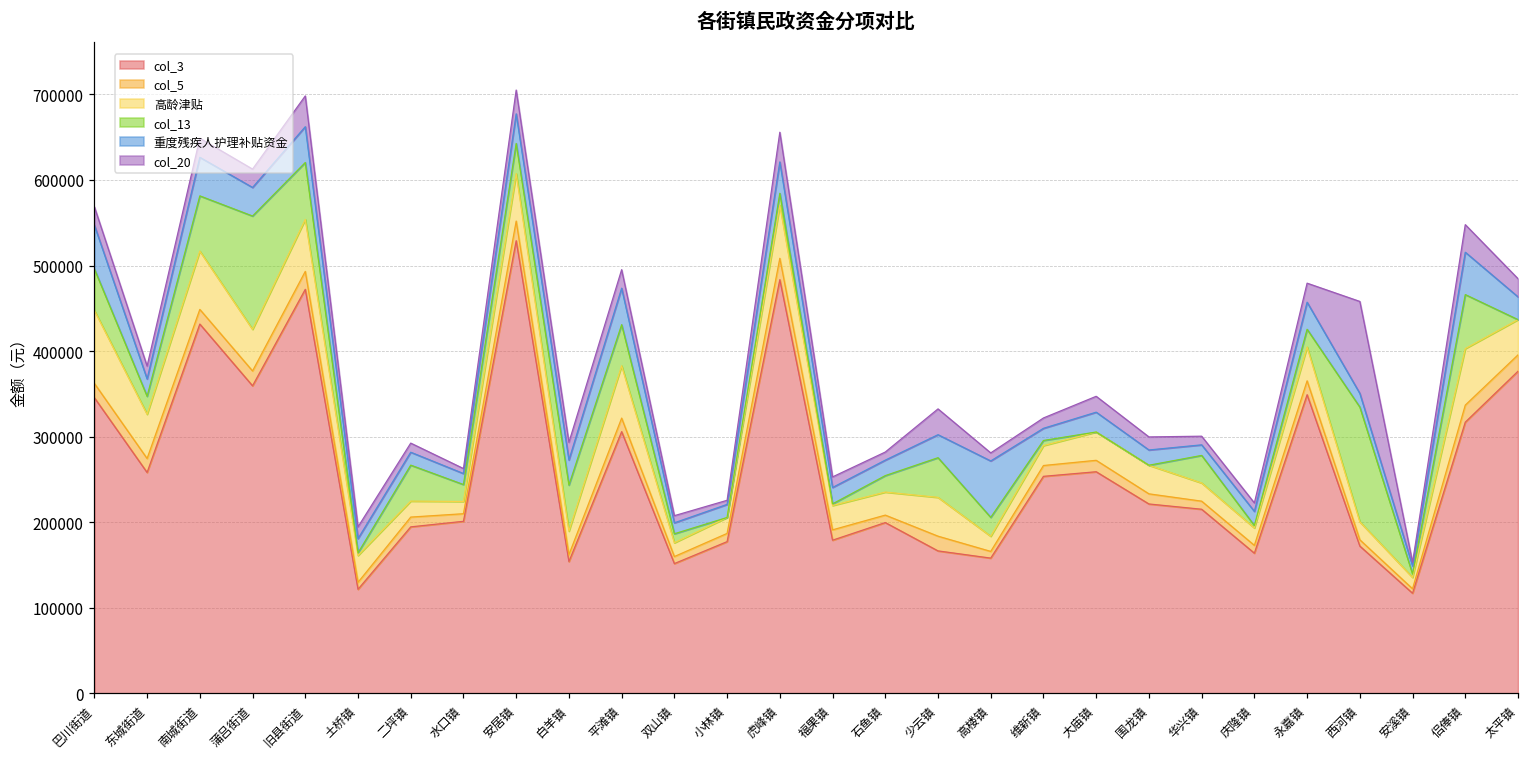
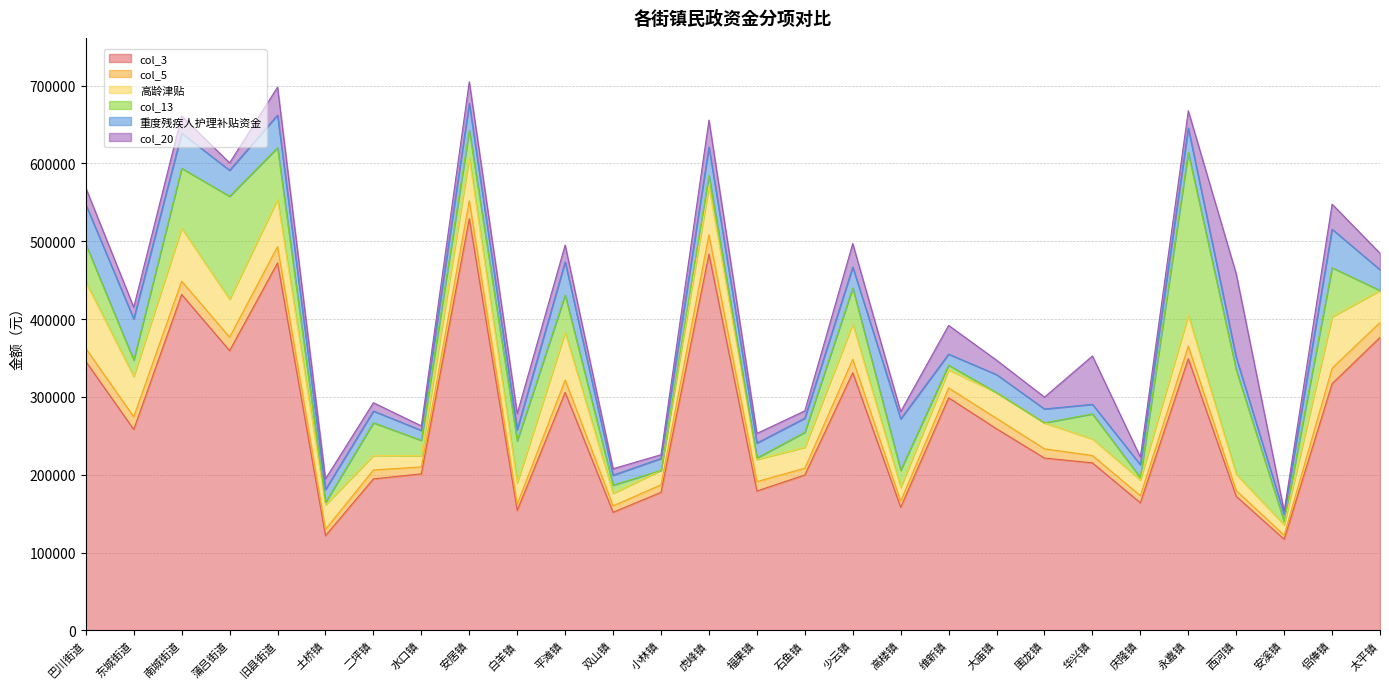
重度残疾人护理补贴资金, 东城街道: 20000 -> 50000
col_13, 南城街道: 60000 -> 80000
col_20, 蒲吕街道: 20000 -> 10000
重度残疾人护理补贴资金, 白羊镇: 30000 -> 10000
col_3, 少云镇: 170000 -> 330000
col_3, 维新镇: 250000 -> 300000
col_20, 维新镇: 10000 -> 40000
col_20, 华兴镇: 10000 -> 60000
col_13, 永嘉镇: 20000 -> 210000
